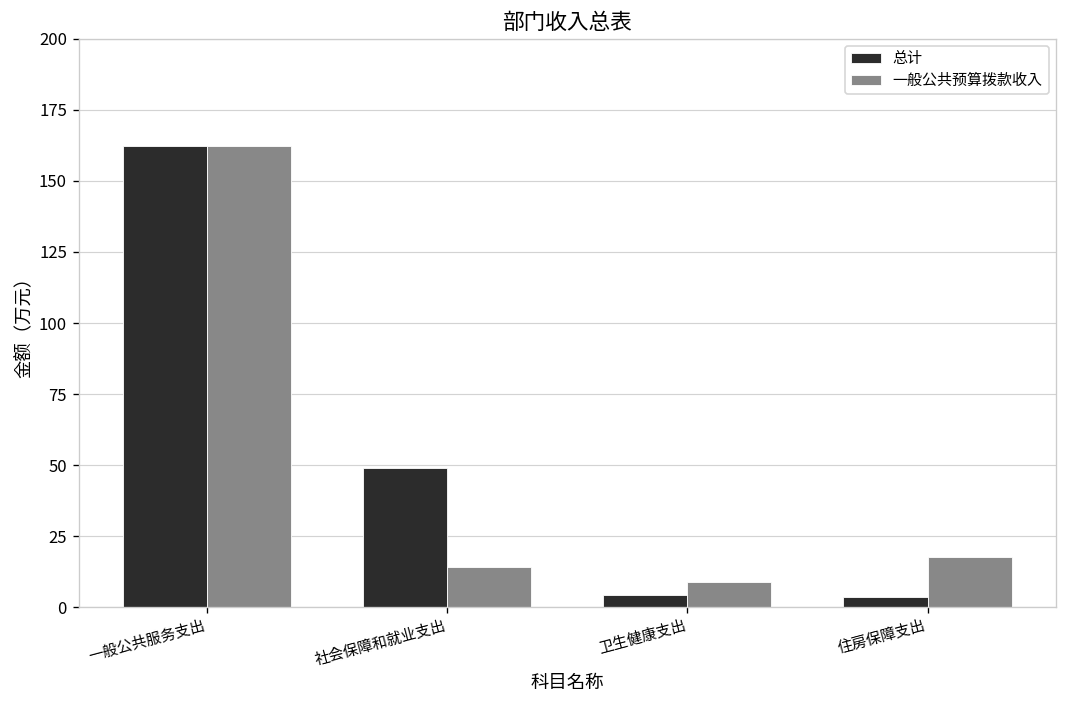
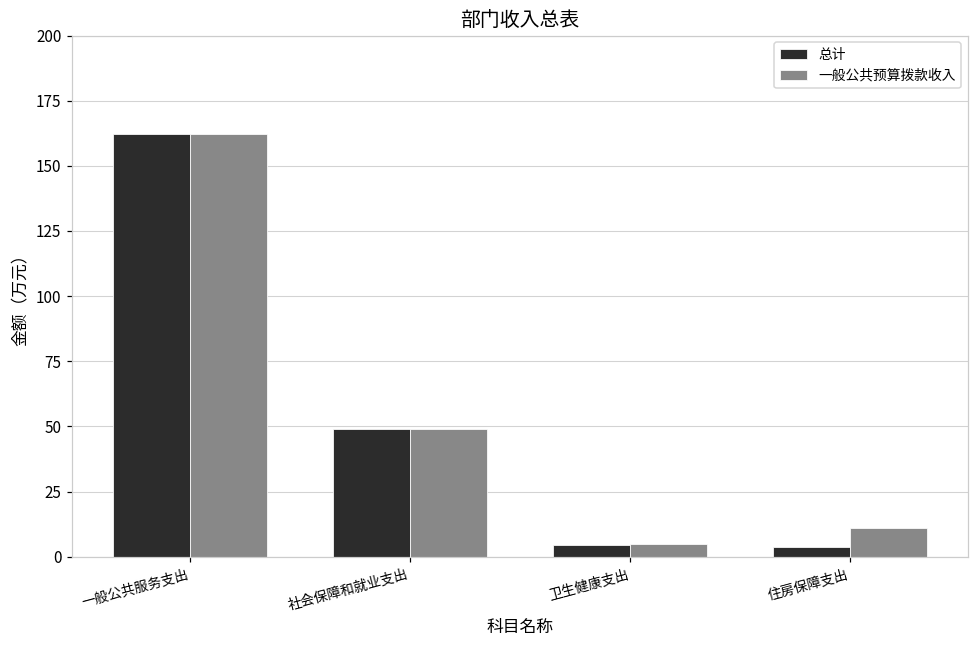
一般公共预算拨款收入, 社会保障和就业支出: 14 -> 49
一般公共预算拨款收入, 卫生健康支出: 9 -> 5
一般公共预算拨款收入, 住房保障支出: 18 -> 11
